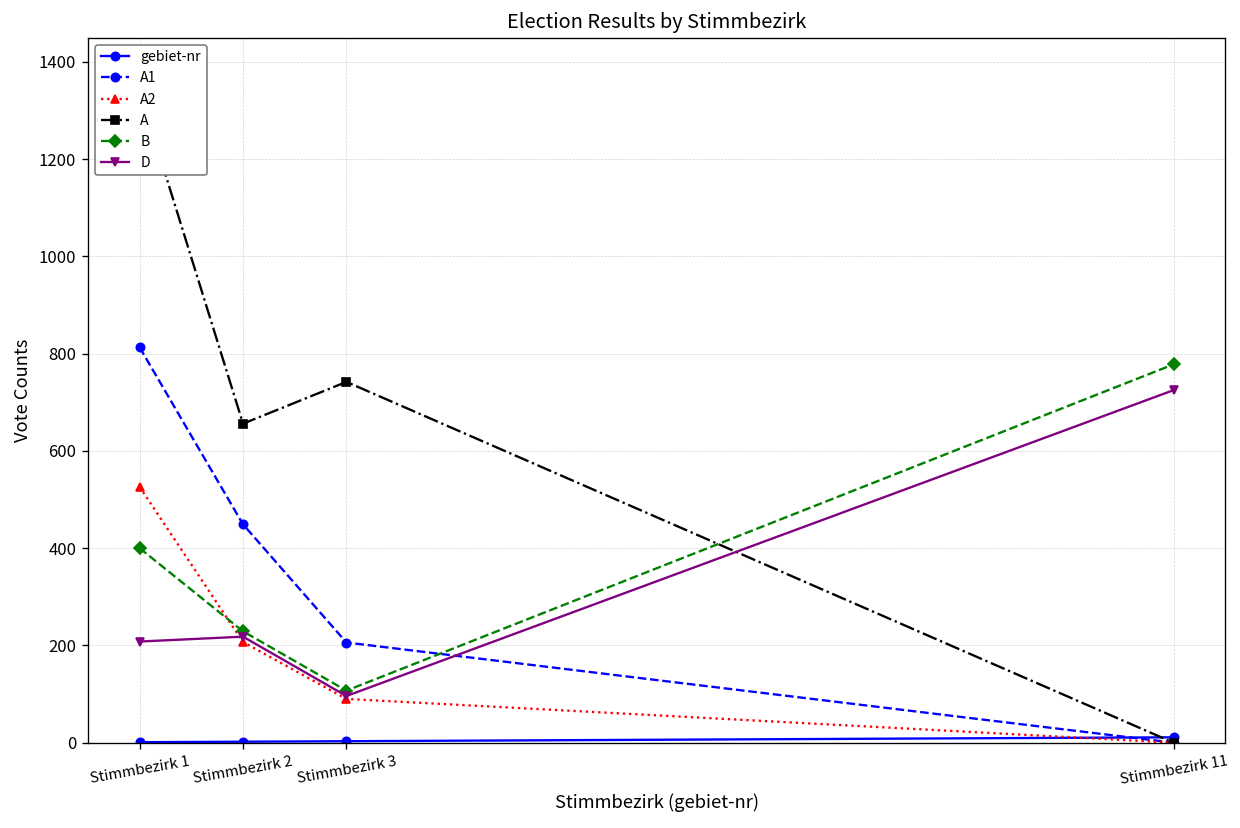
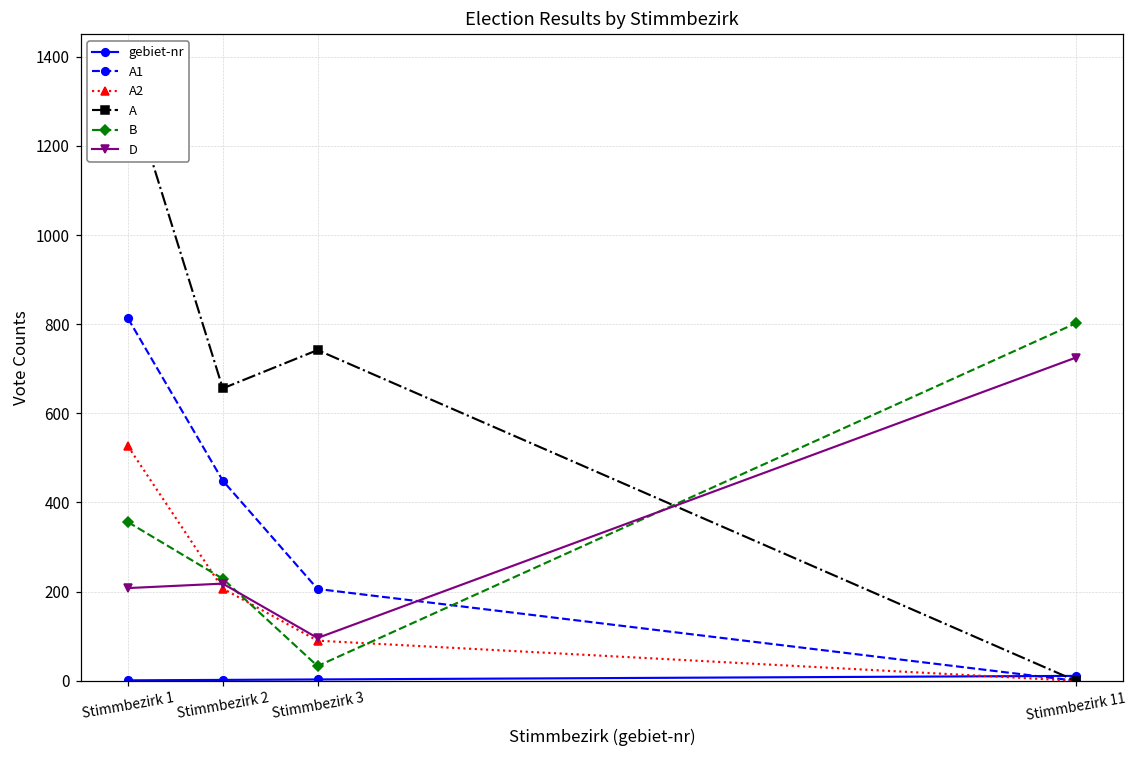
B, Stimmbezirk 1: 400 -> 360
B, Stimmbezirk 3: 110 -> 30
B, Stimmbezirk 11: 780 -> 800
